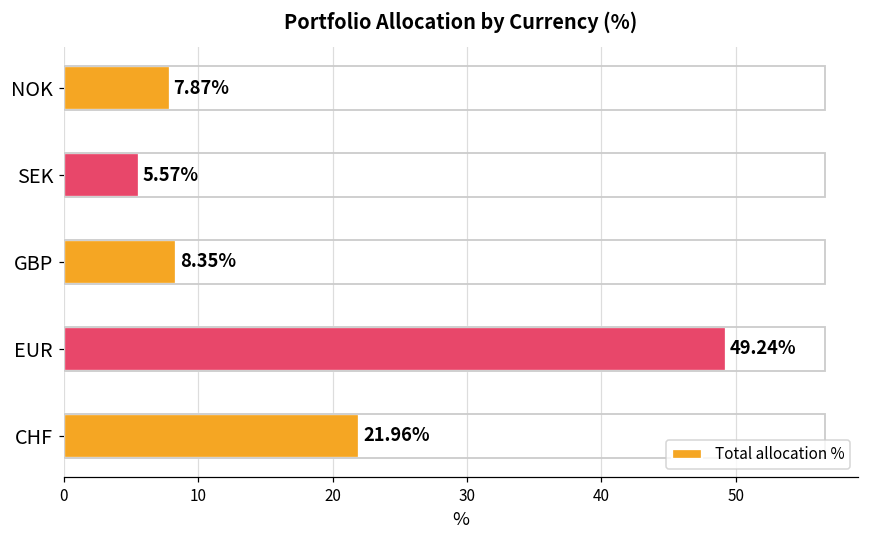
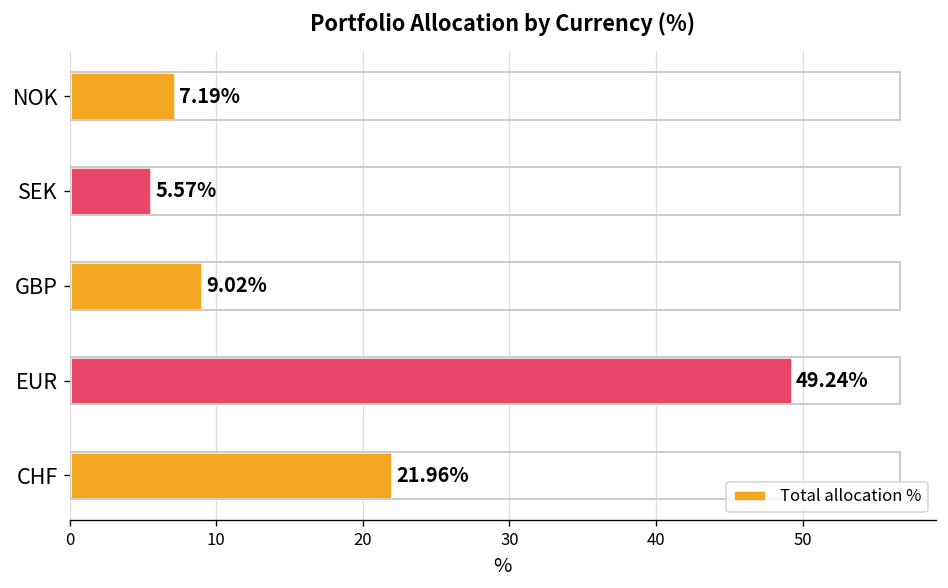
NOK: 7.87% -> 7.19%
GBP: 8.35% -> 9.02%
